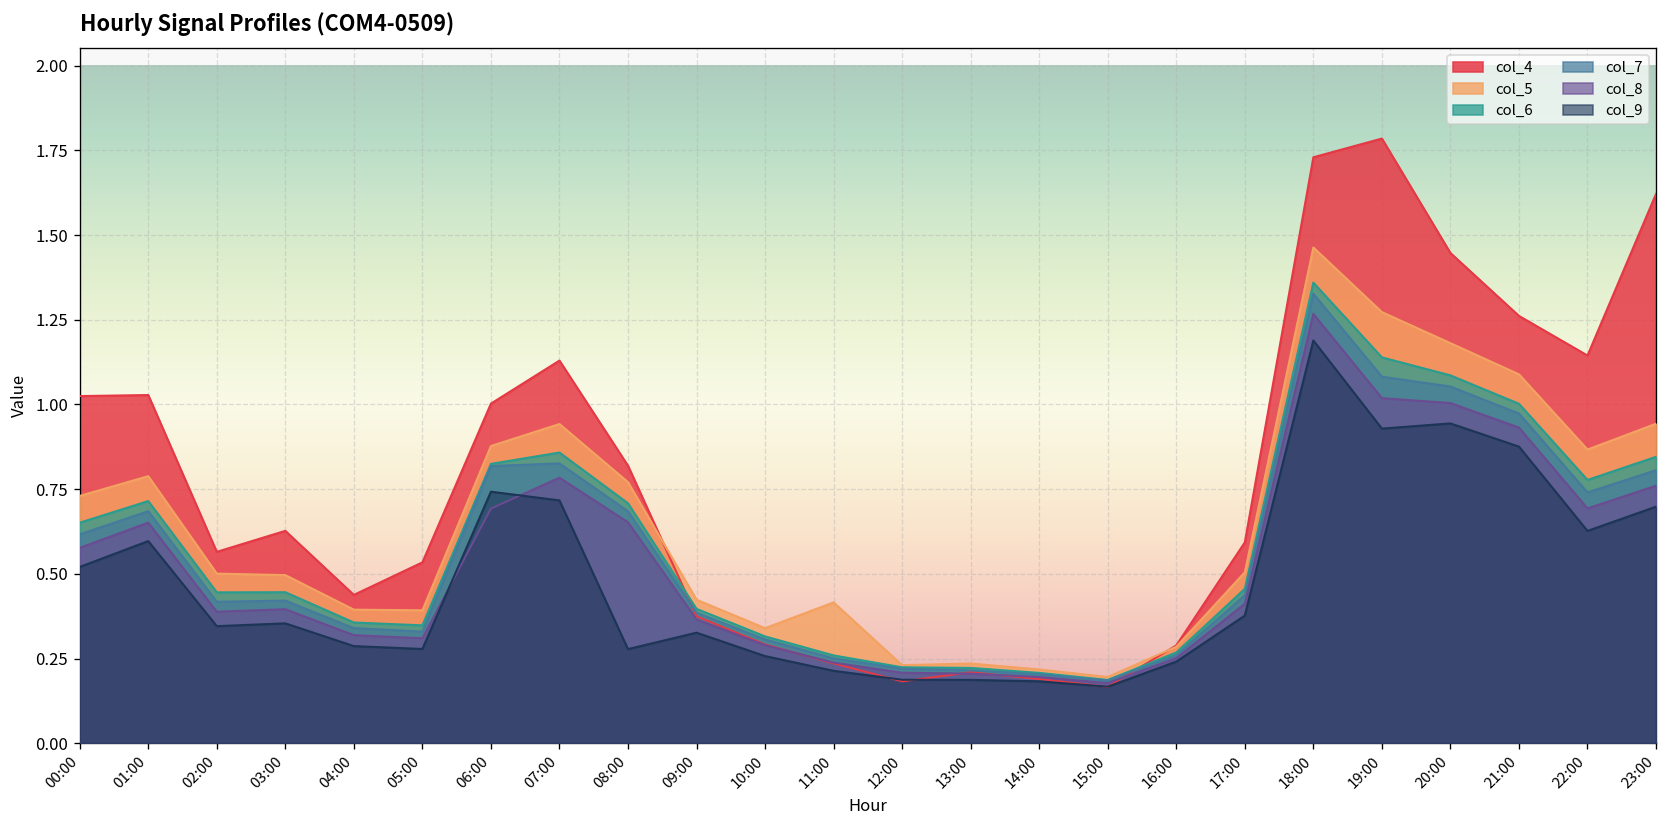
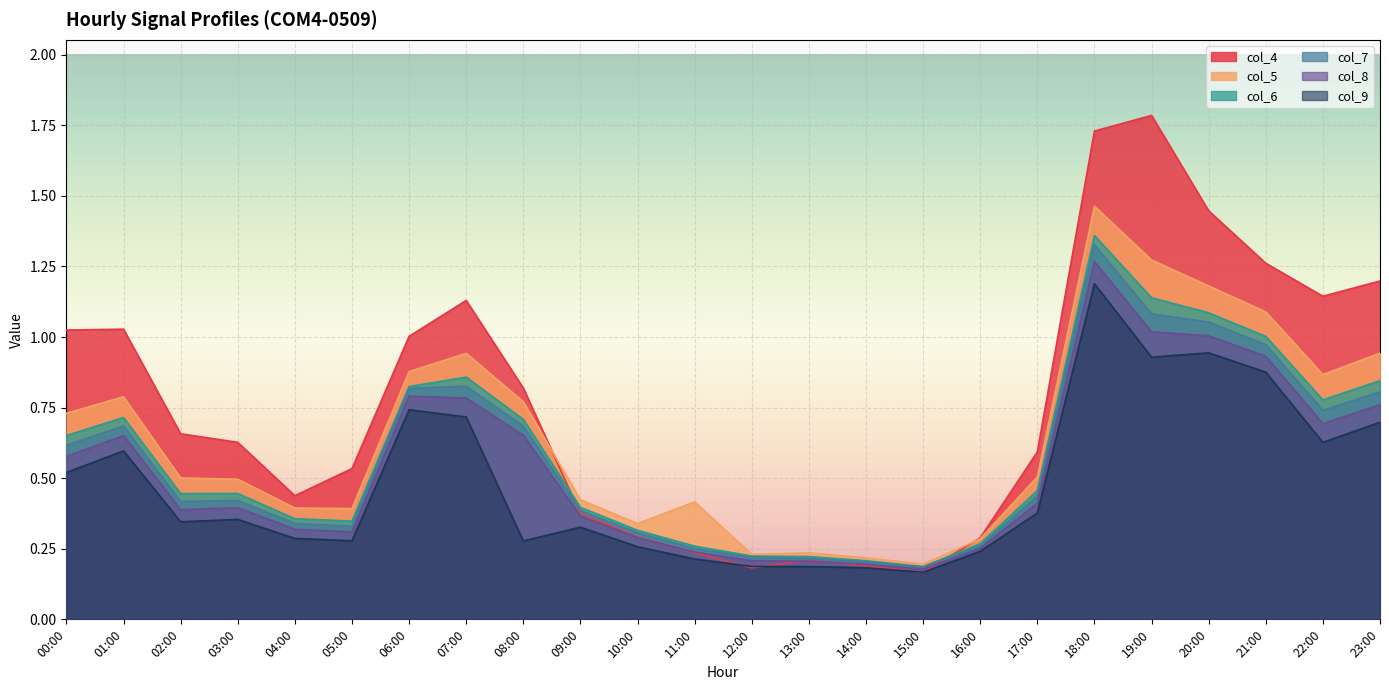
col_4, 02:00: 0.57 -> 0.66
col_8, 06:00: 0.69 -> 0.79
col_4, 23:00: 1.62 -> 1.20
